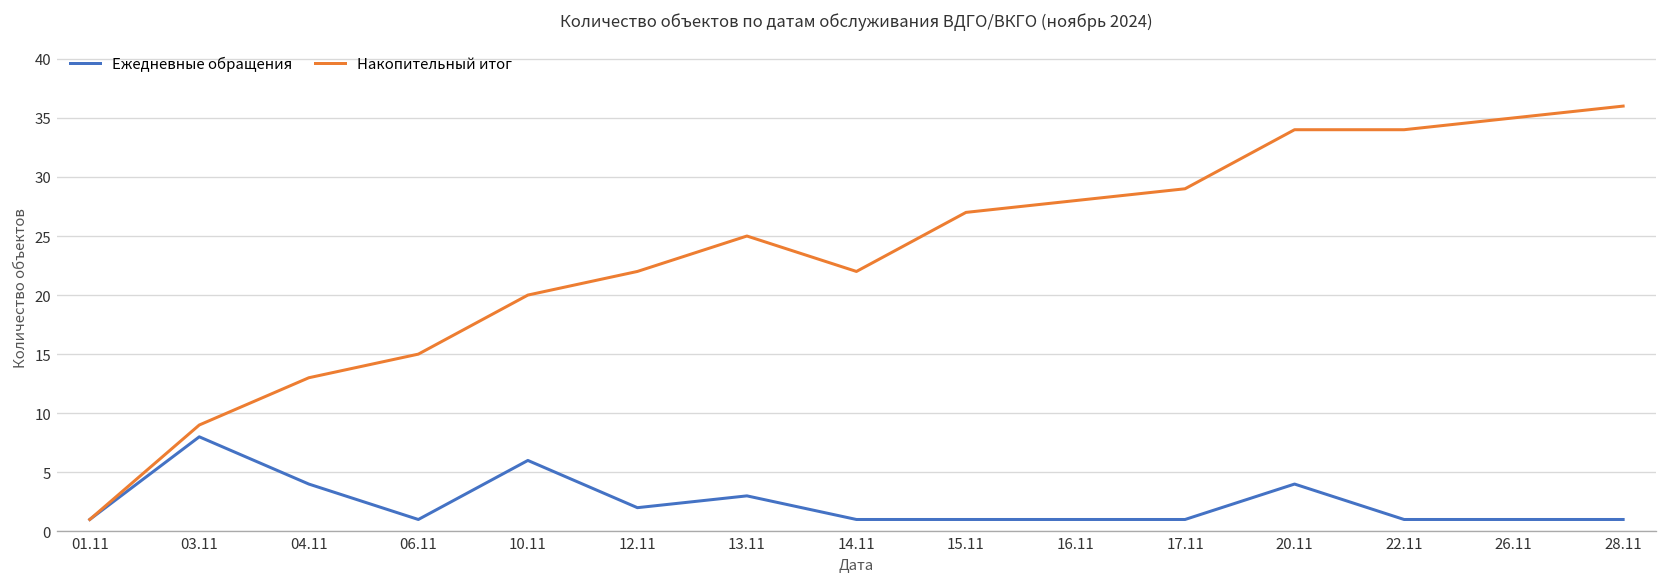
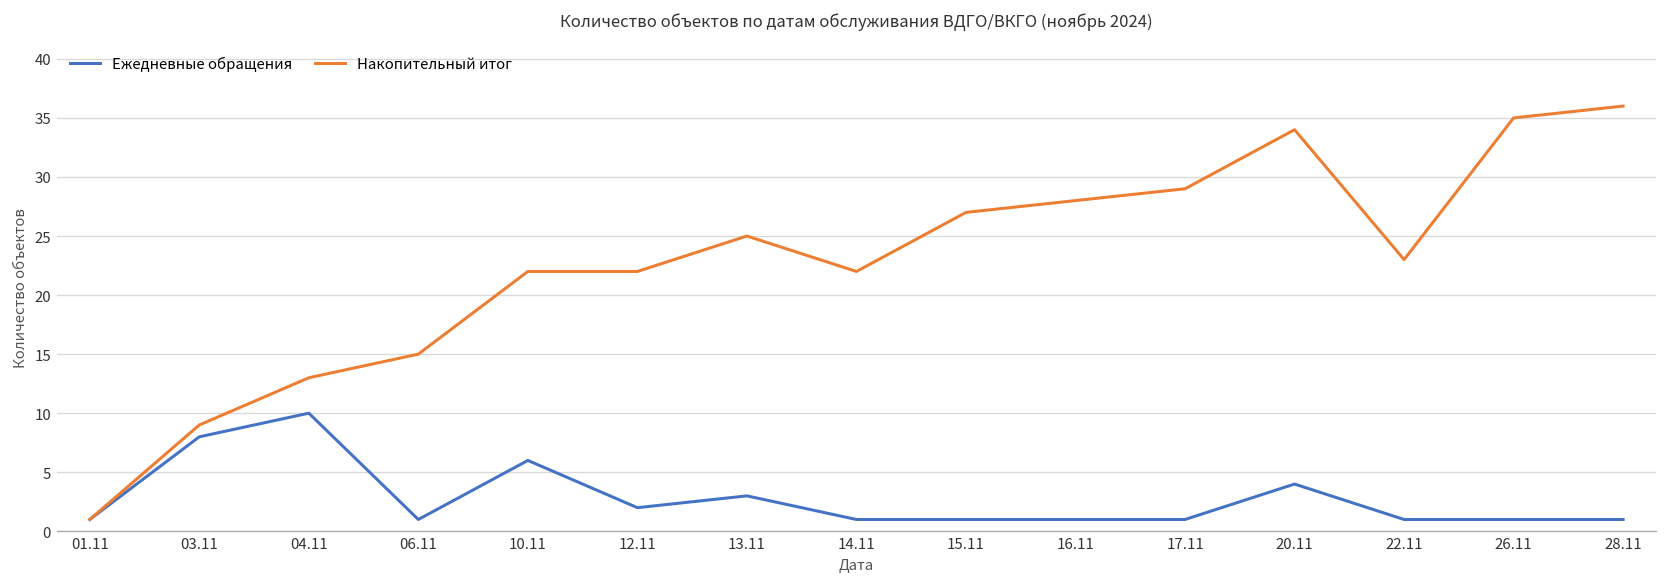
Ежедневные обращения, 04.11: 4 -> 10
Накопительный итог, 10.11: 20 -> 22
Накопительный итог, 22.11: 34 -> 23
